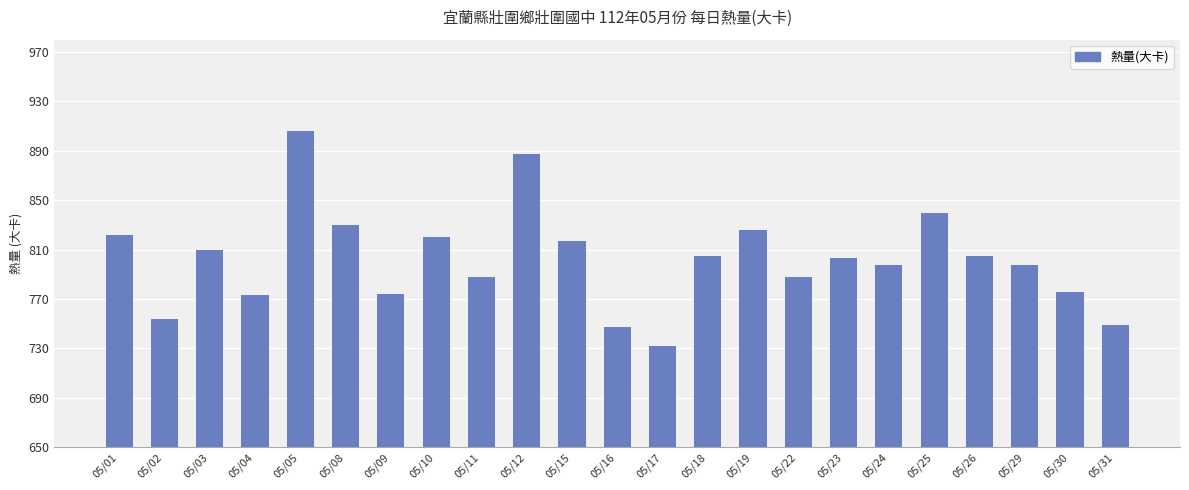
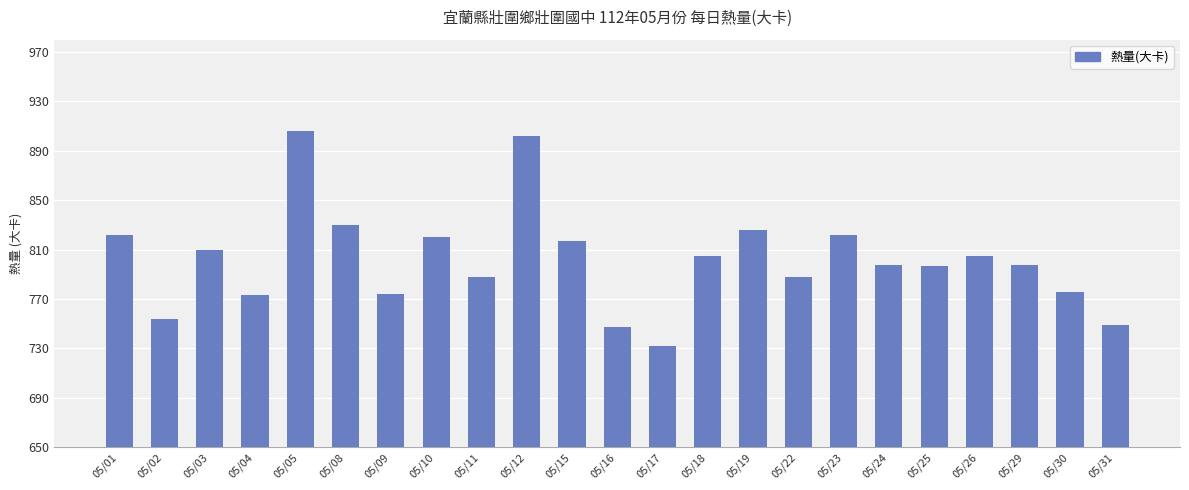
05/12: 888 -> 902
05/23: 803 -> 822
05/25: 840 -> 797
